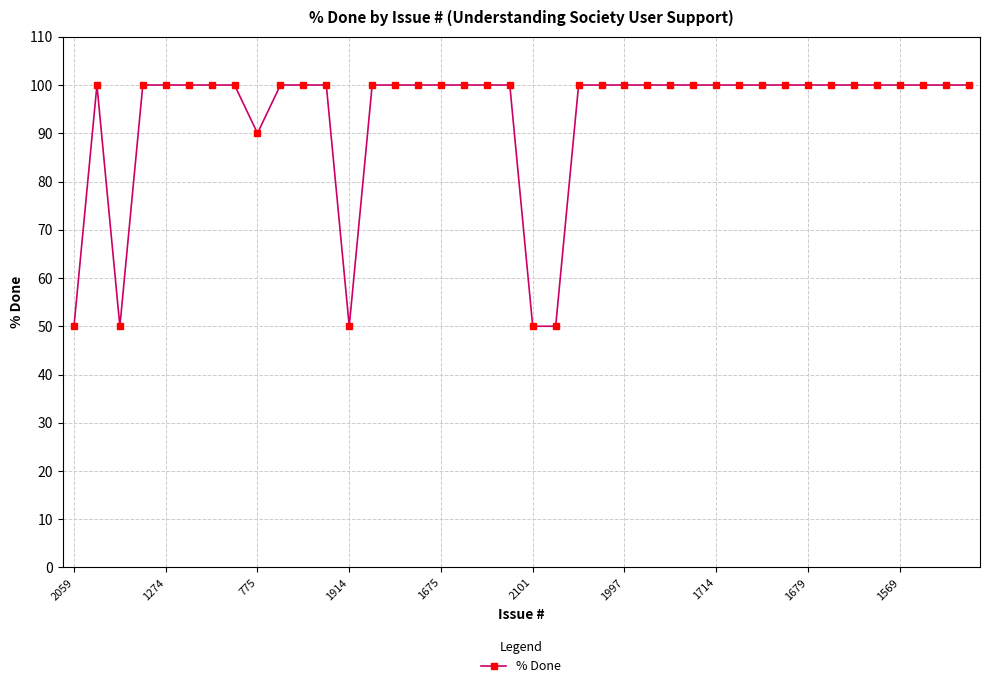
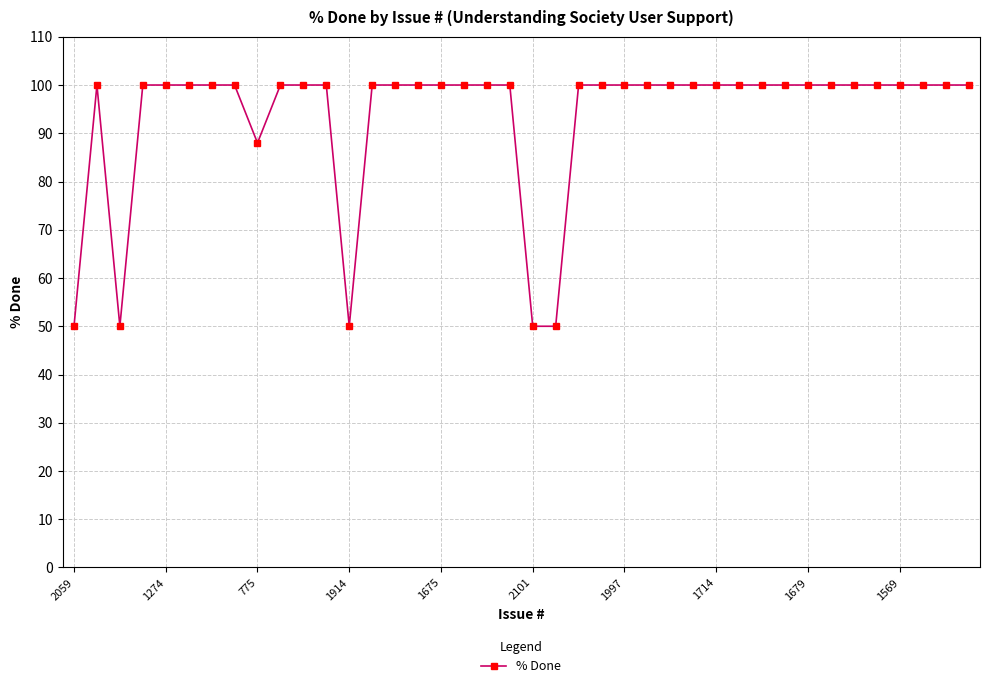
775: 90 -> 88
